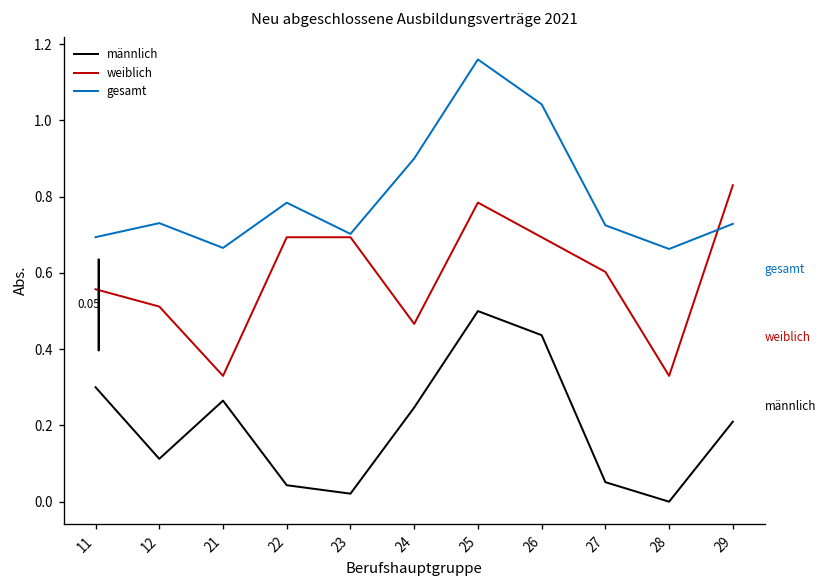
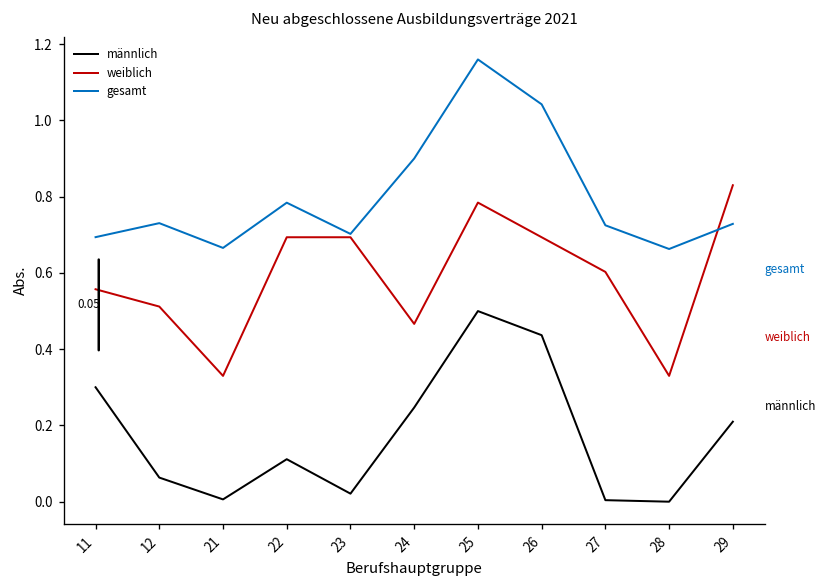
männlich, 12: 0.11 -> 0.06
männlich, 21: 0.27 -> 0.01
männlich, 22: 0.04 -> 0.11
männlich, 27: 0.05 -> 0.00
